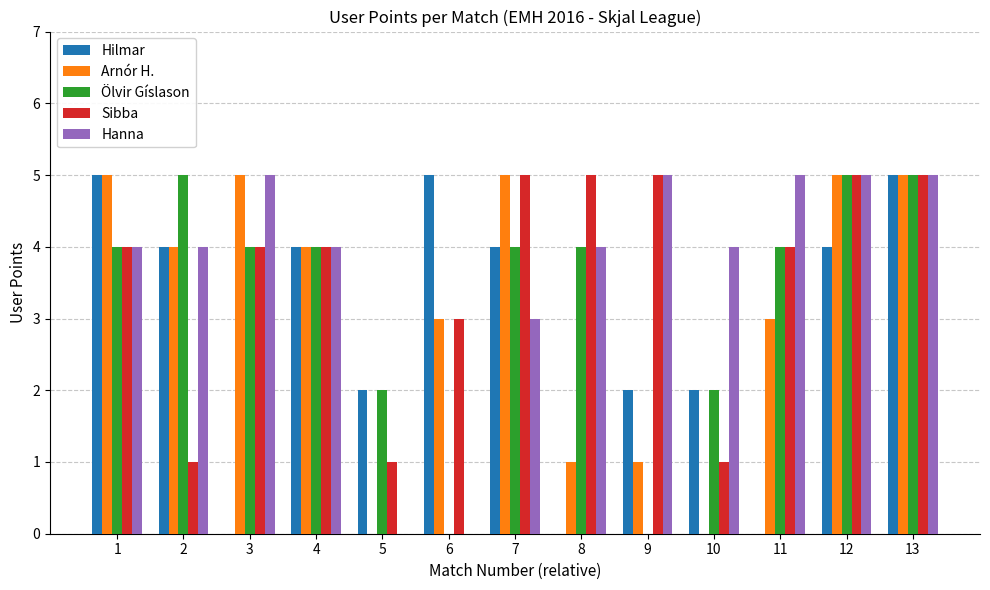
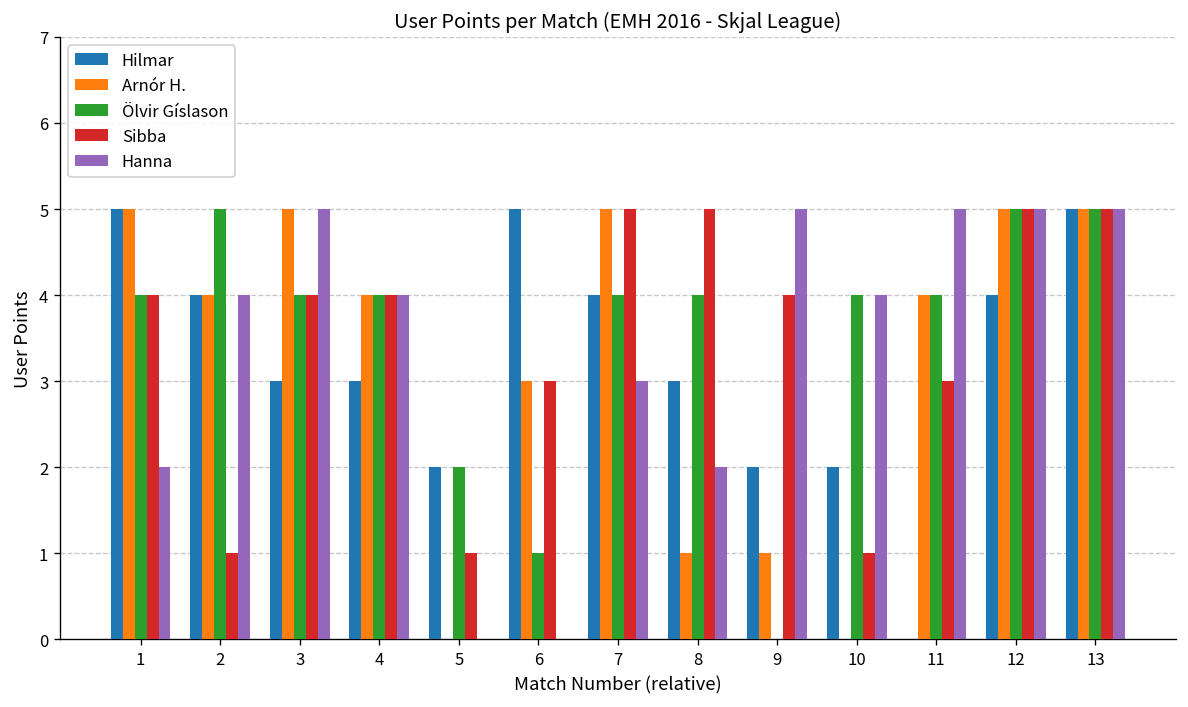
Hanna, 1: 4 -> 2
Hilmar, 3: 0 -> 3
Hilmar, 4: 4 -> 3
Ölvir Gíslason, 6: 0 -> 1
Hilmar, 8: 0 -> 3
Hanna, 8: 4 -> 2
Sibba, 9: 5 -> 4
Ölvir Gíslason, 10: 2 -> 4
Arnór H., 11: 3 -> 4
Sibba, 11: 4 -> 3
